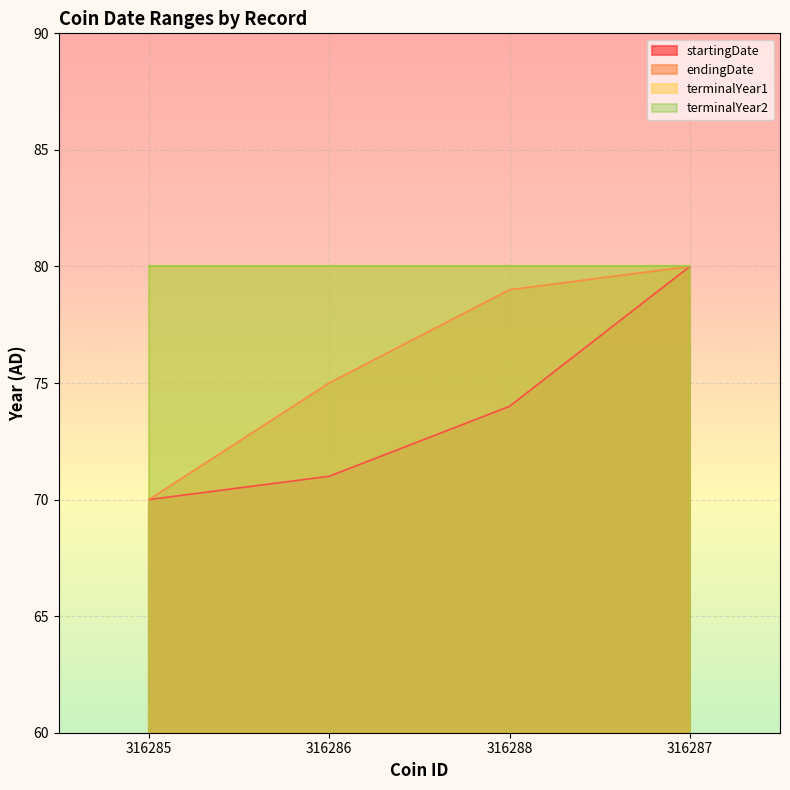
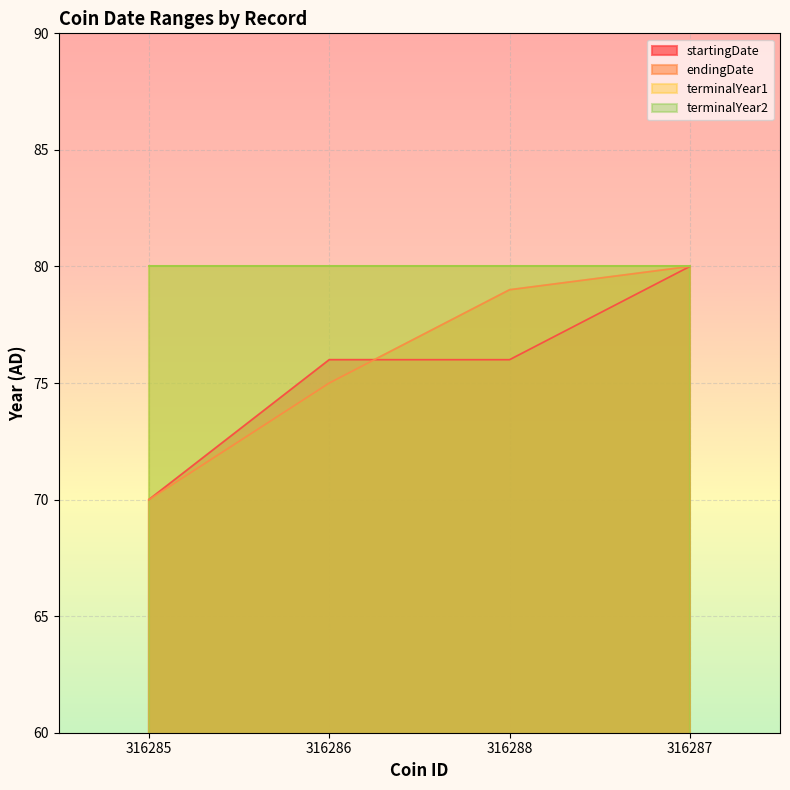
startingDate, 316286: 71 -> 76
startingDate, 316288: 74 -> 76
